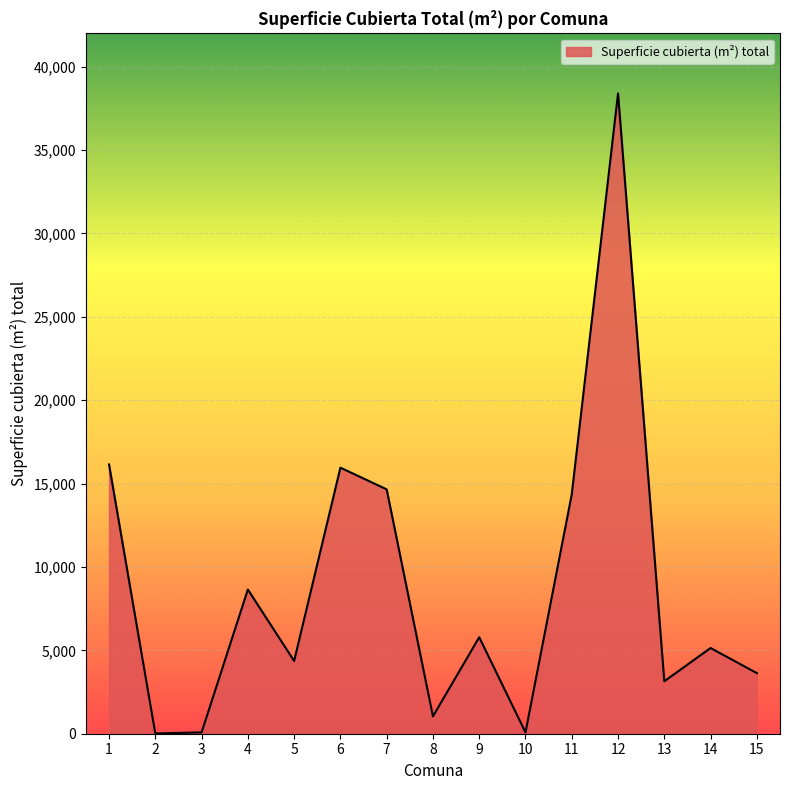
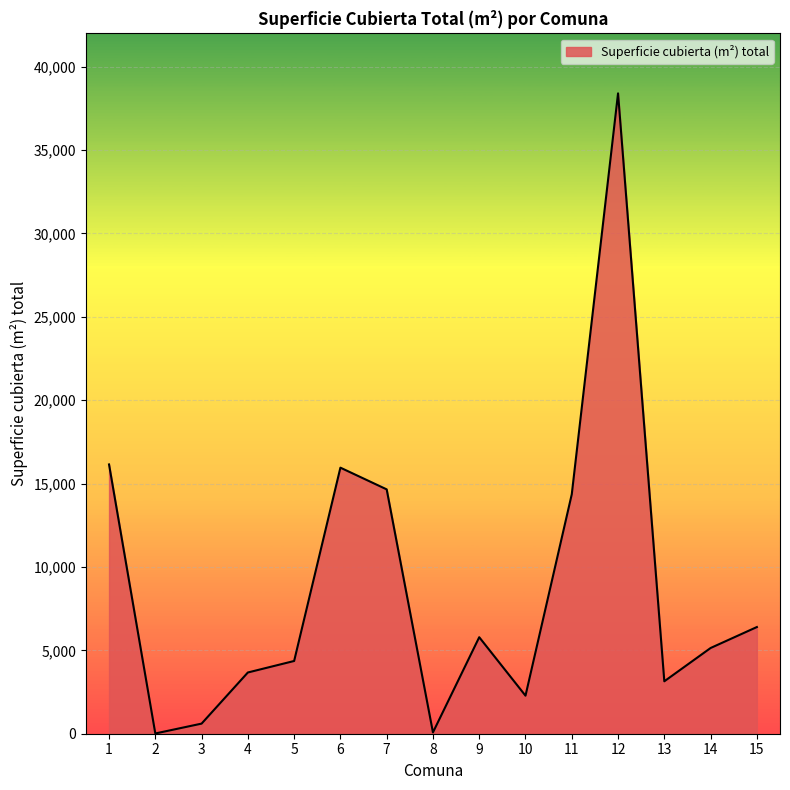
3: 100 -> 600
4: 8,600 -> 3,700
8: 1,000 -> 100
10: 100 -> 2,300
15: 3,600 -> 6,400
